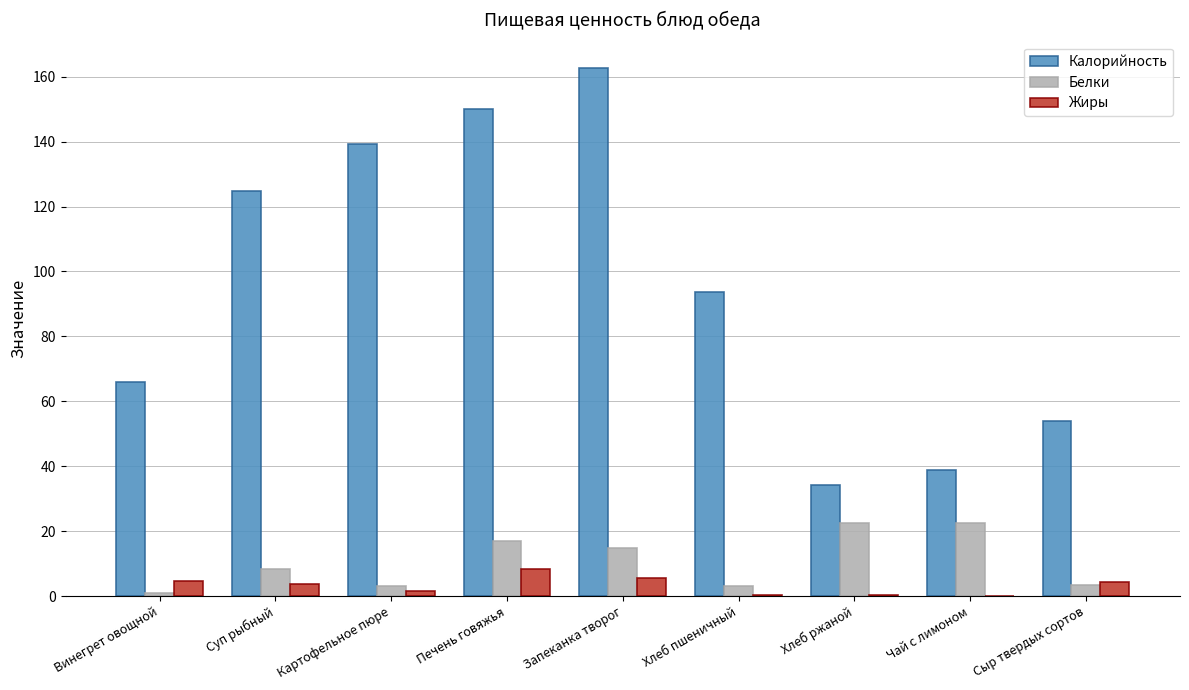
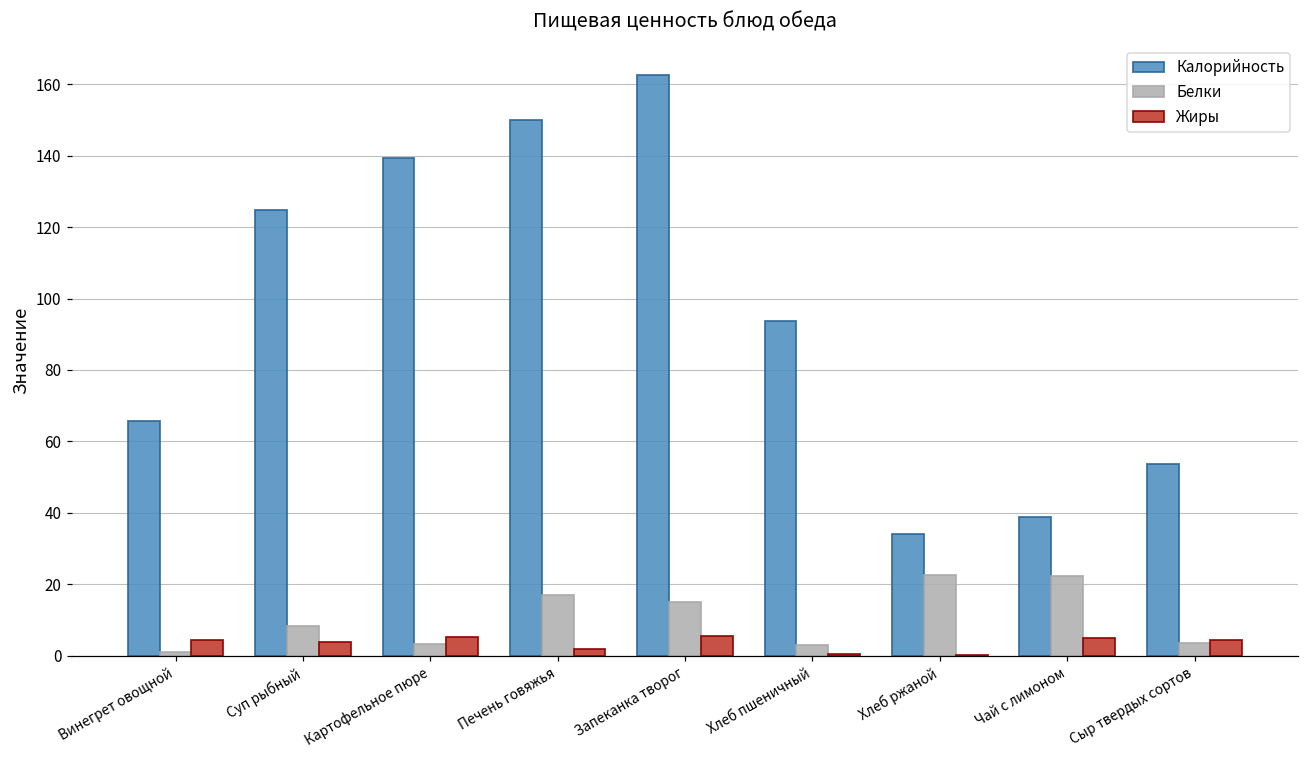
Жиры, Картофельное пюре: 1 -> 5
Жиры, Печень говяжья: 8 -> 2
Жиры, Чай с лимоном: 0 -> 5
